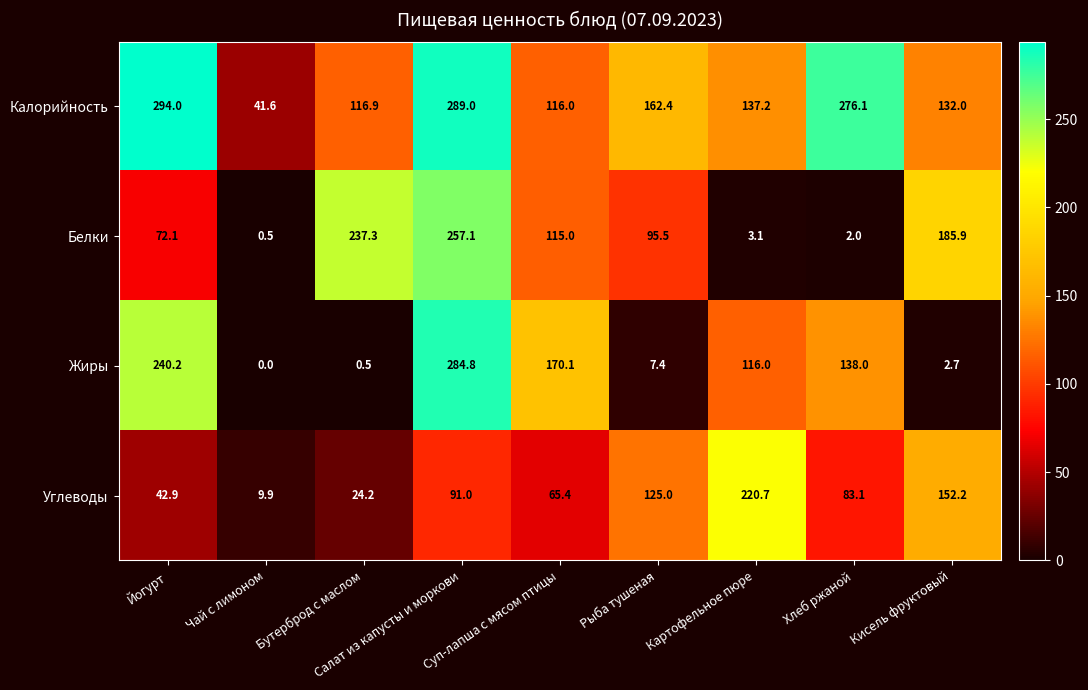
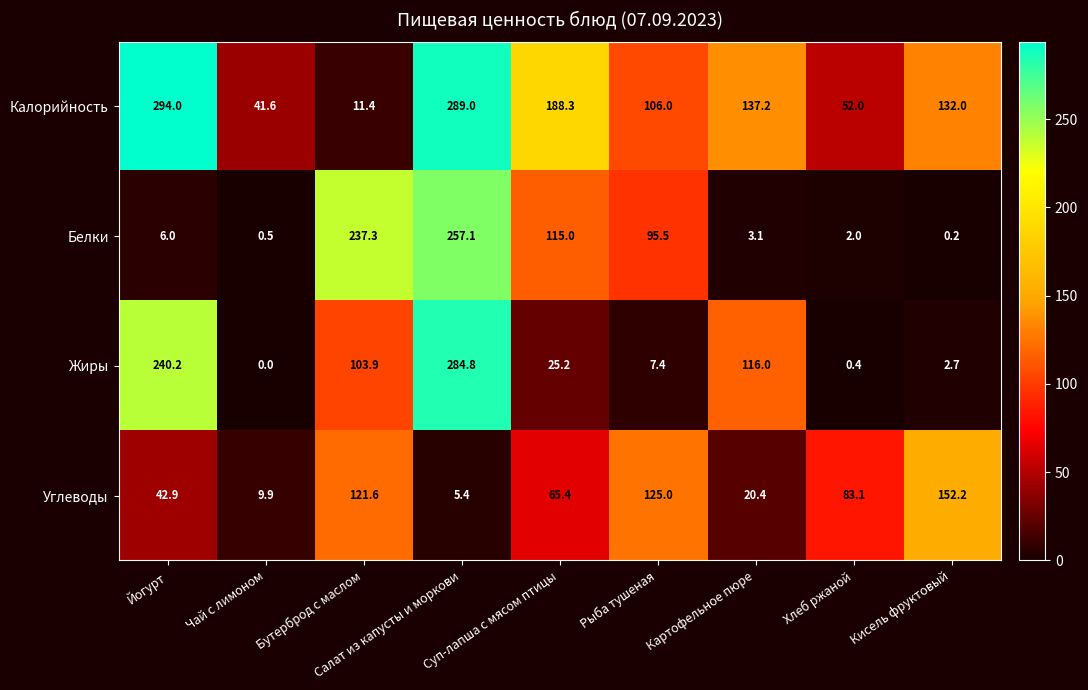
Калорийность, Бутерброд с маслом: 116.9 -> 11.4
Калорийность, Суп-лапша с мясом птицы: 116.0 -> 188.3
Калорийность, Рыба тушеная: 162.4 -> 106.0
Калорийность, Хлеб ржаной: 276.1 -> 52.0
Белки, Йогурт: 72.1 -> 6.0
Белки, Кисель фруктовый: 185.9 -> 0.2
Жиры, Бутерброд с маслом: 0.5 -> 103.9
Жиры, Суп-лапша с мясом птицы: 170.1 -> 25.2
Жиры, Хлеб ржаной: 138.0 -> 0.4
Углеводы, Бутерброд с маслом: 24.2 -> 121.6
Углеводы, Салат из капусты и моркови: 91.0 -> 5.4
Углеводы, Картофельное пюре: 220.7 -> 20.4
